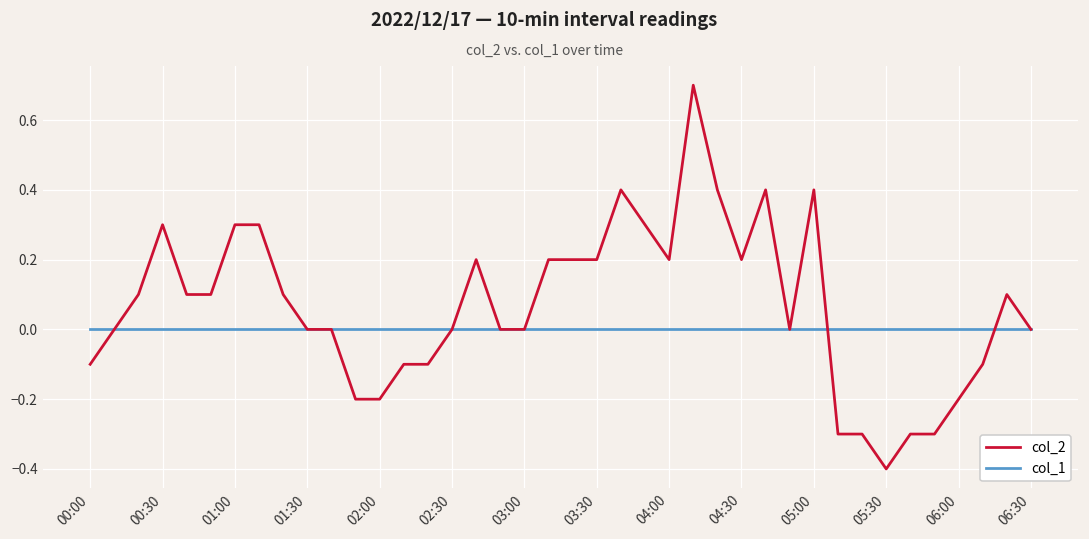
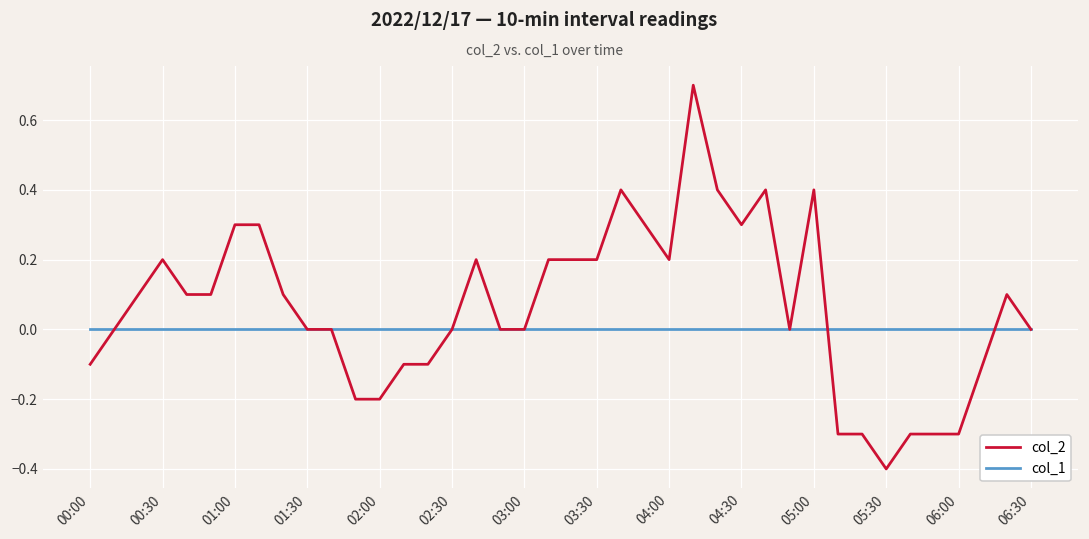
col_2, 00:30: 0.3 -> 0.2
col_2, 04:30: 0.2 -> 0.3
col_2, 06:00: -0.2 -> -0.3
